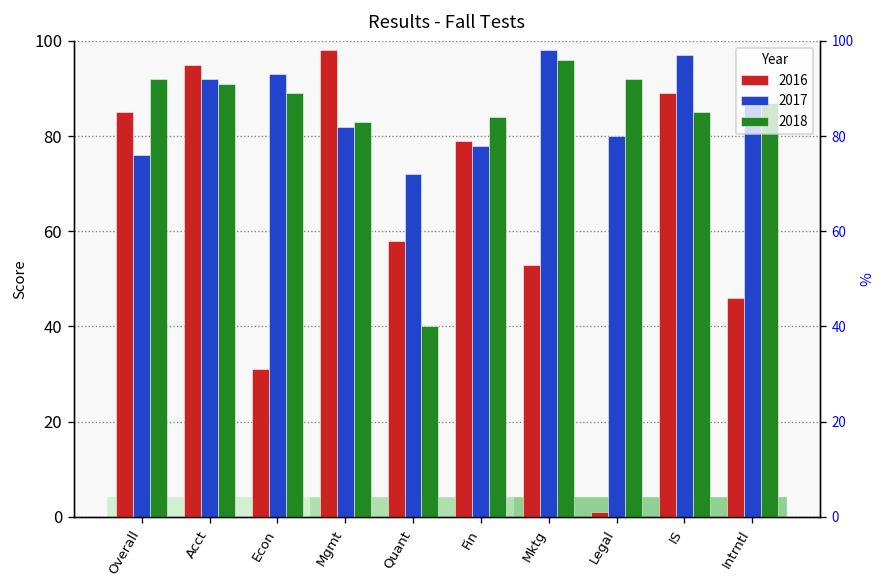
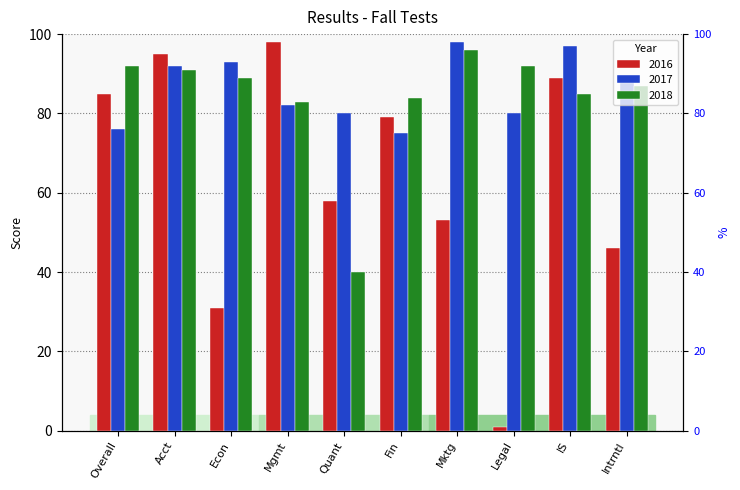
2017, Quant: 72 -> 80
2017, Fin: 78 -> 75
